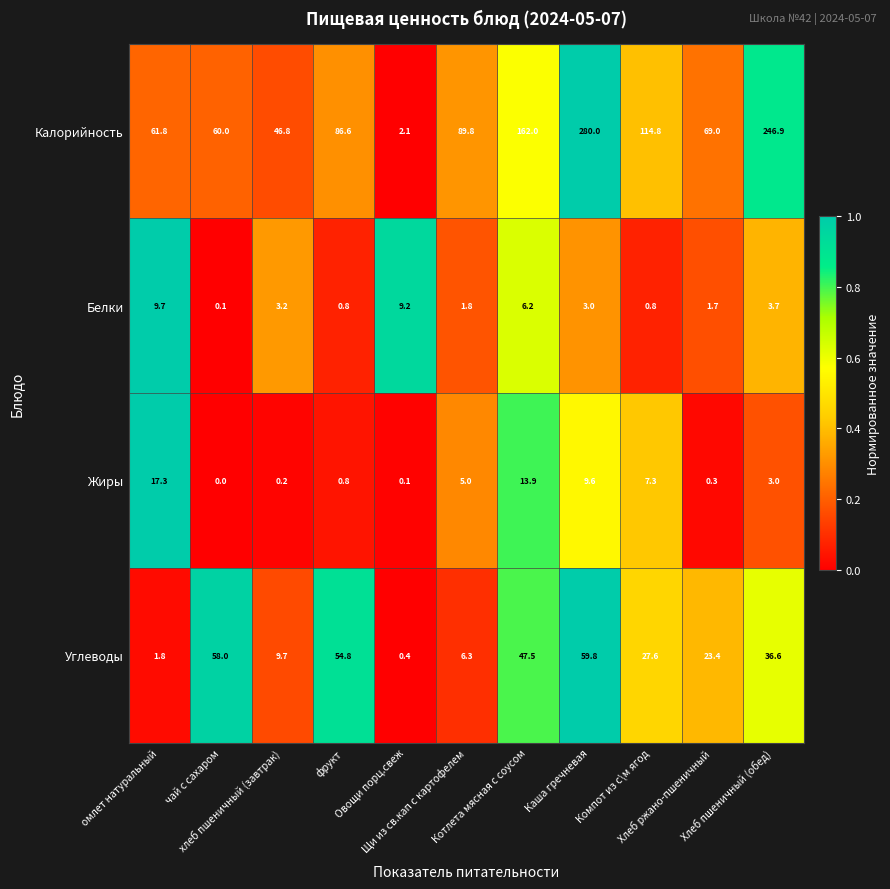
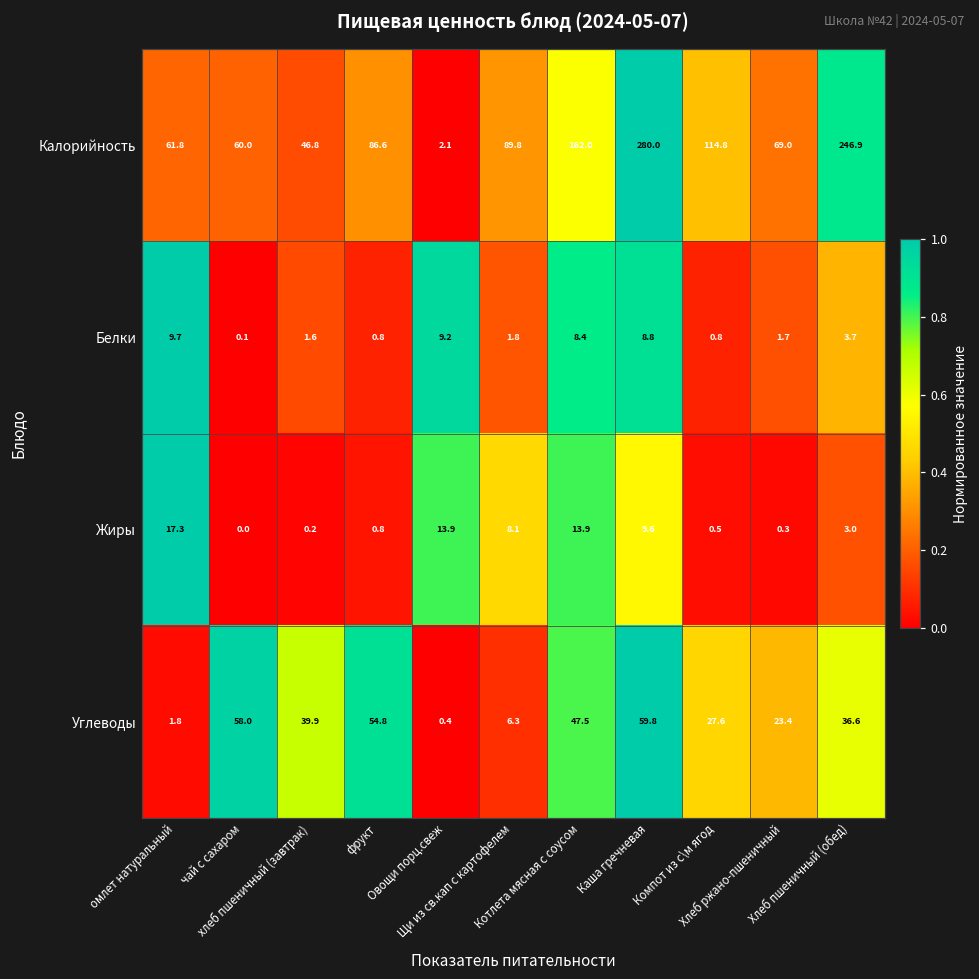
Белки, хлеб пшеничный (завтрак): 3.2 -> 1.6
Белки, Котлета мясная с соусом: 6.2 -> 8.4
Белки, Каша гречневая: 3.0 -> 8.8
Жиры, Овощи порц.свеж: 0.1 -> 13.9
Жиры, Щи из св.кап с картофелем: 5.0 -> 8.1
Жиры, Компот из с\м ягод: 7.3 -> 0.5
Углеводы, хлеб пшеничный (завтрак): 9.7 -> 39.9
